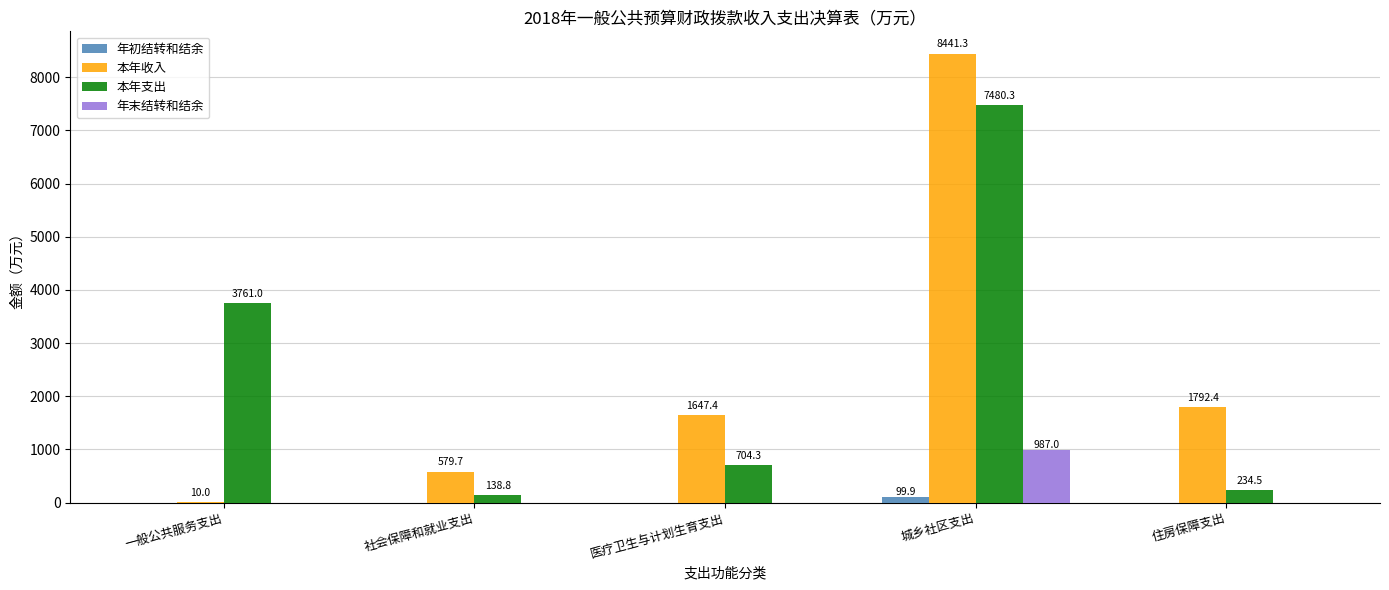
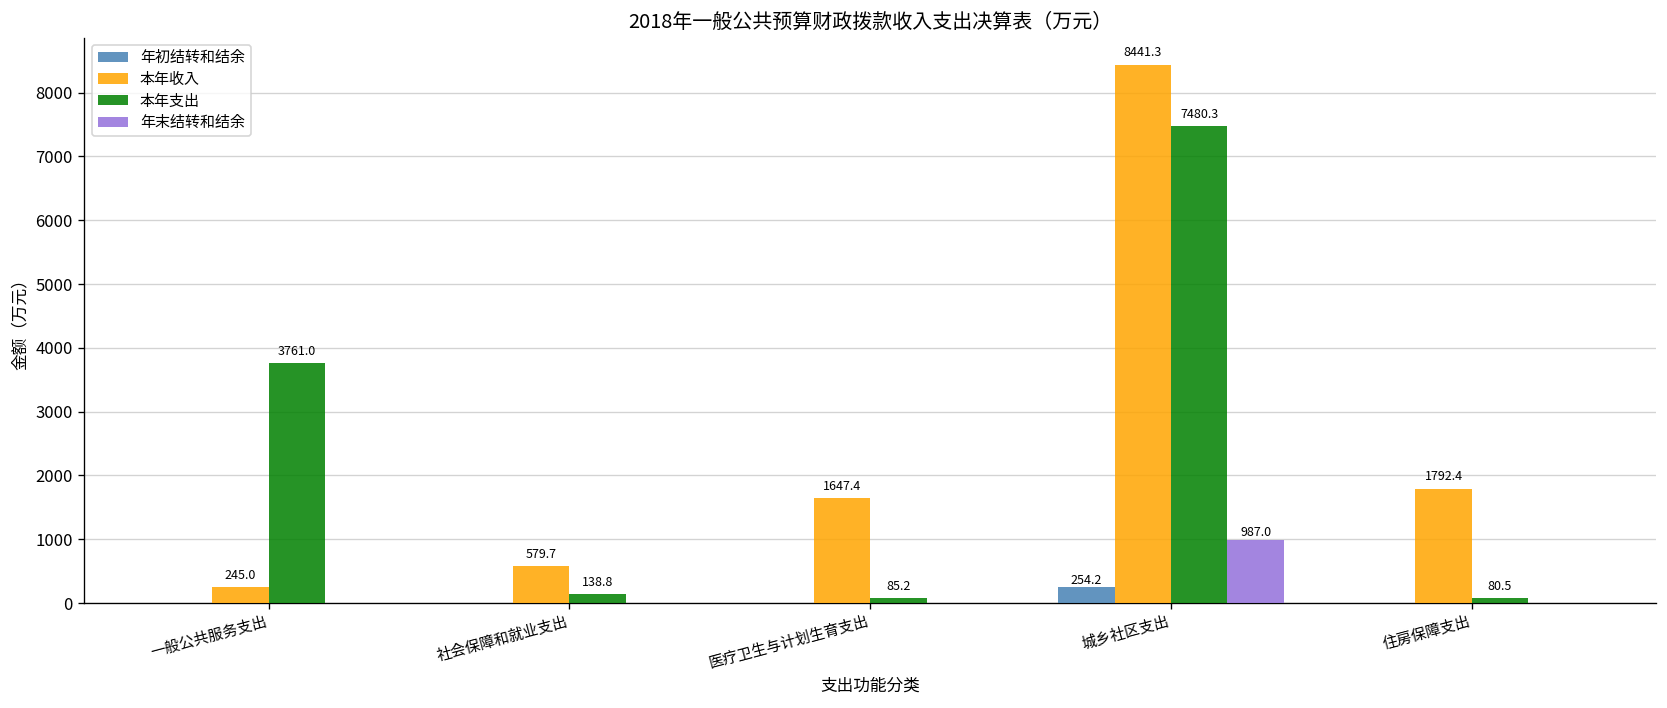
本年收入, 一般公共服务支出: 10.0 -> 245.0
本年支出, 医疗卫生与计划生育支出: 704.3 -> 85.2
年初结转和结余, 城乡社区支出: 99.9 -> 254.2
本年支出, 住房保障支出: 234.5 -> 80.5
